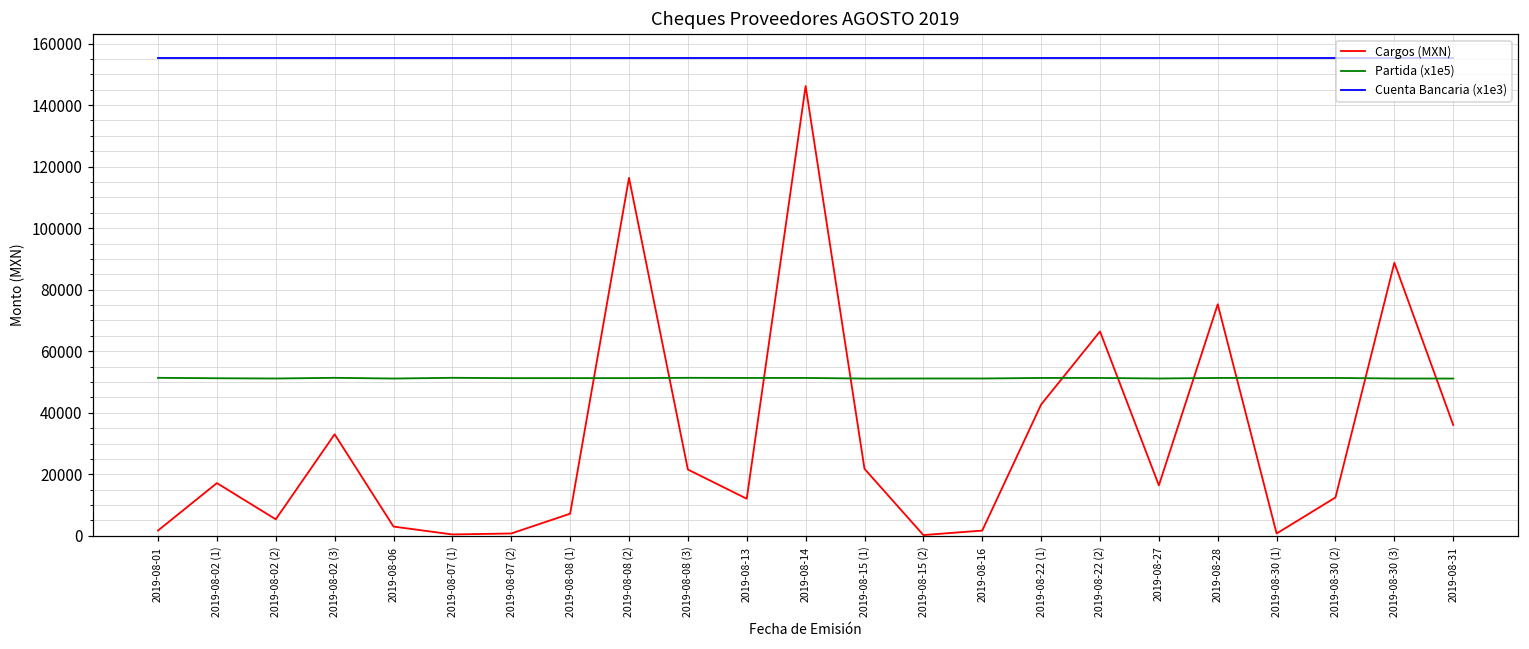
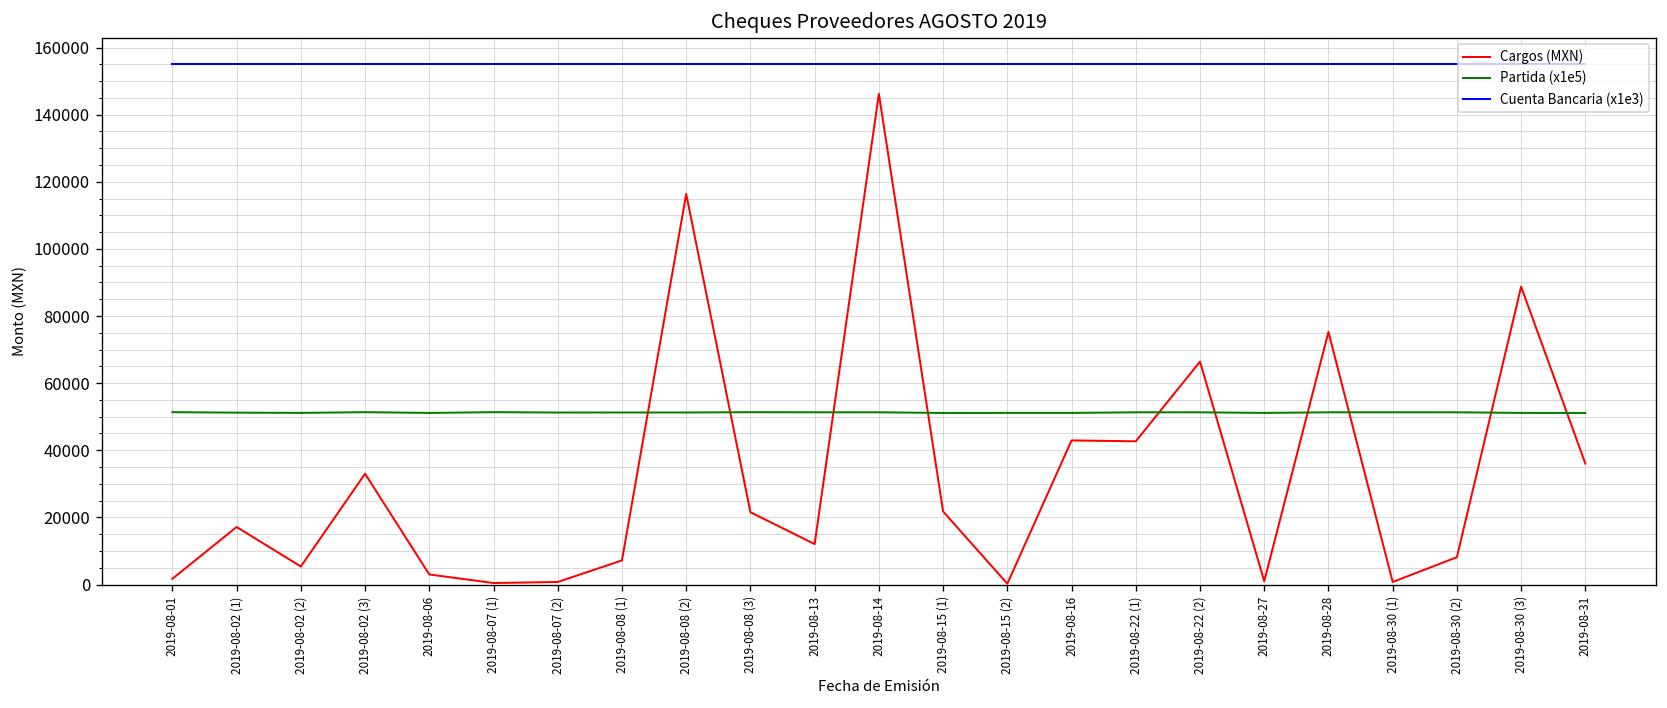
Cargos (MXN), 2019-08-16: 2000 -> 43000
Cargos (MXN), 2019-08-27: 16000 -> 1000
Cargos (MXN), 2019-08-30 (2): 12000 -> 8000
